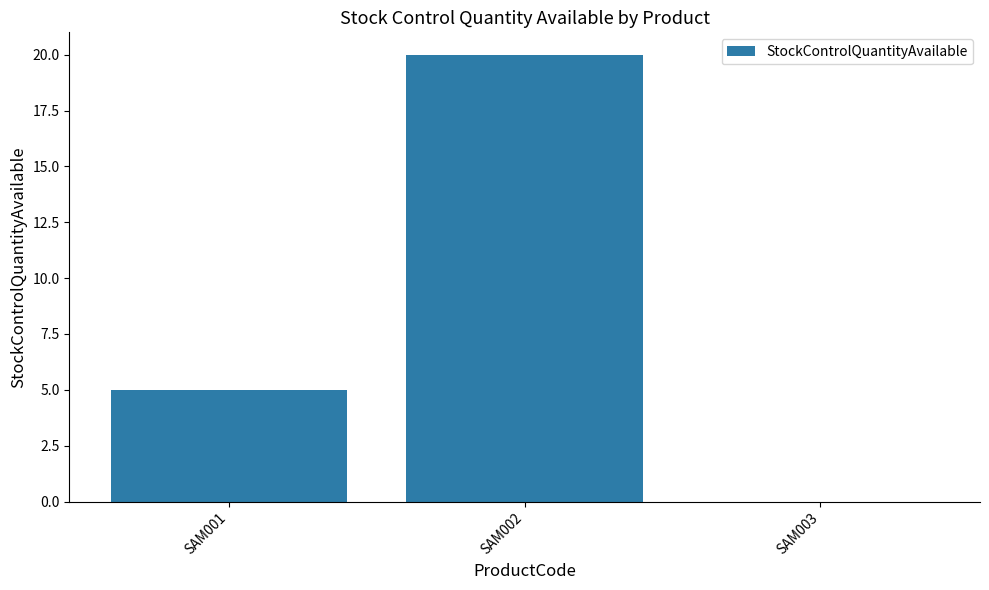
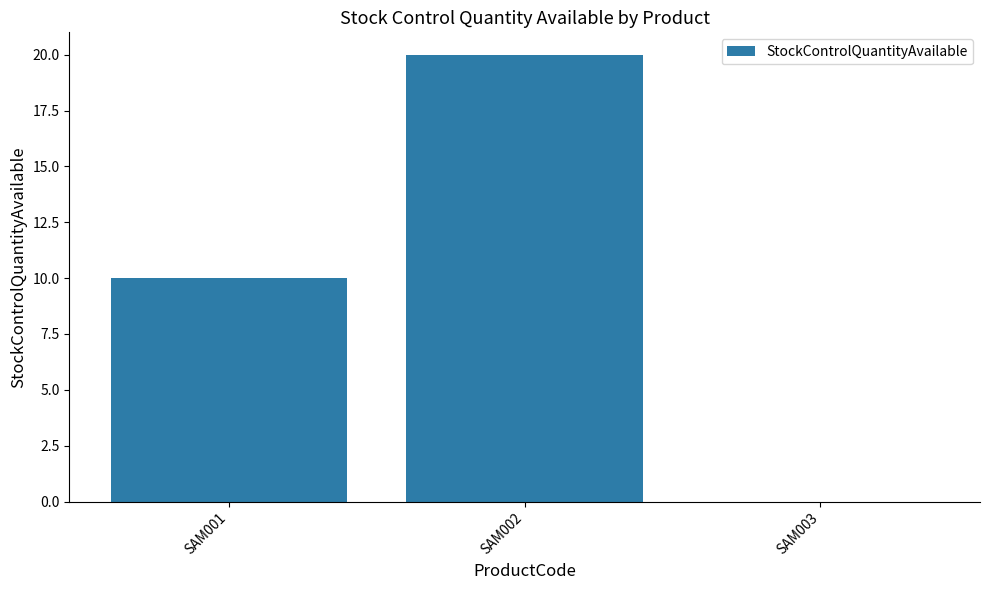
SAM001: 5 -> 10
